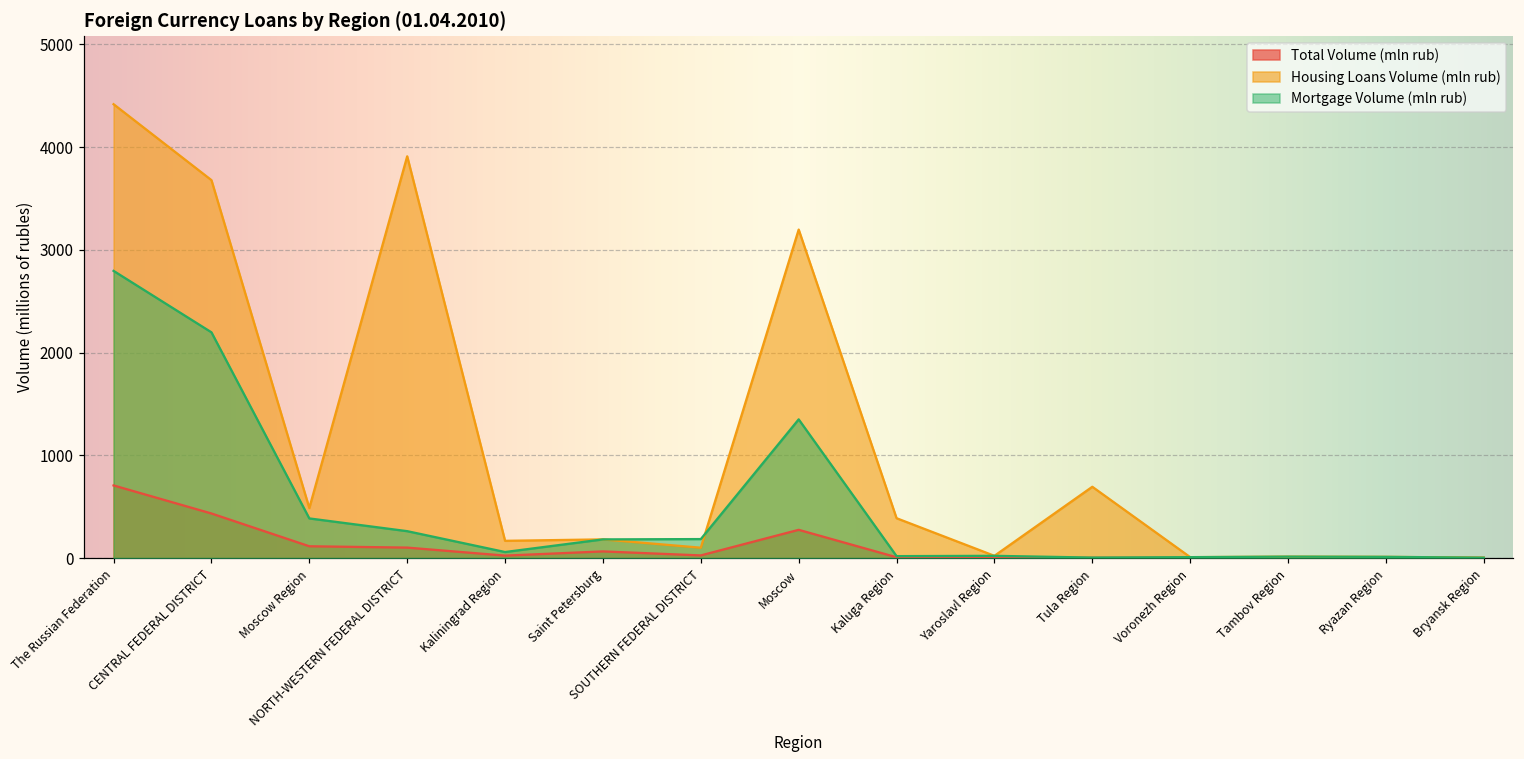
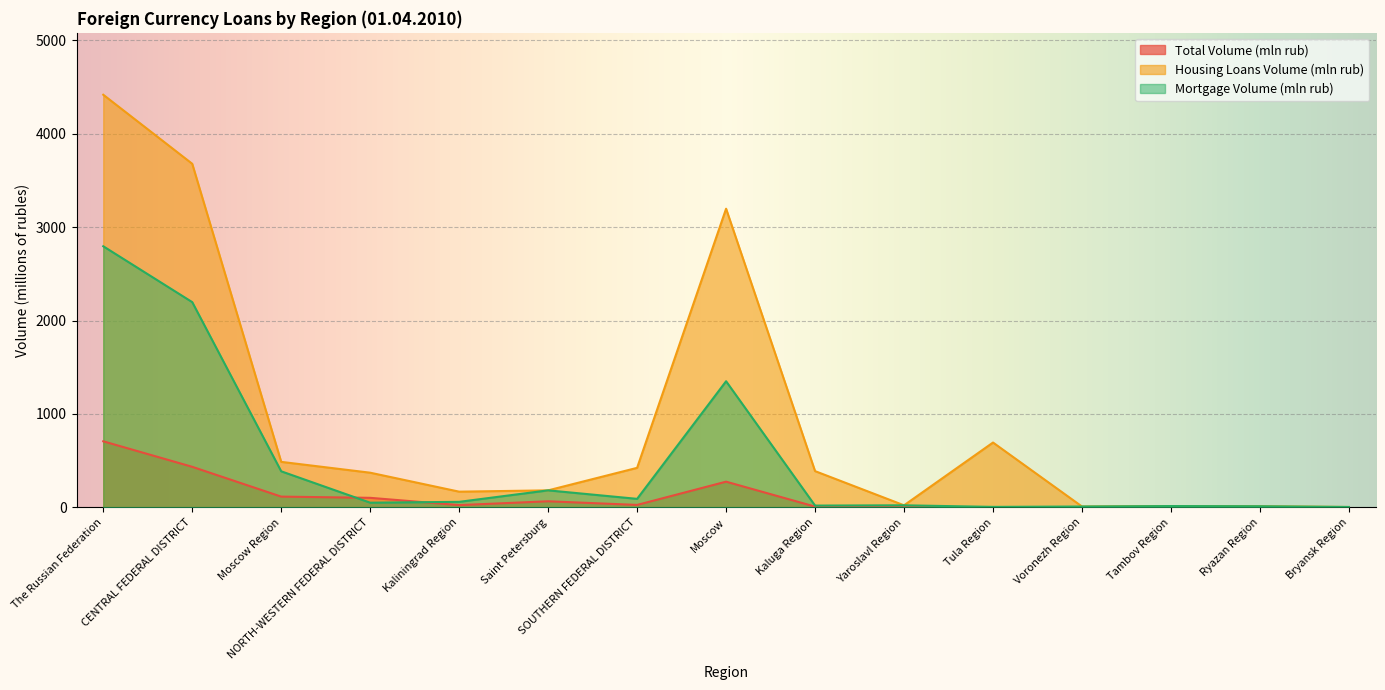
Housing Loans Volume (mln rub), NORTH-WESTERN FEDERAL DISTRICT: 3900 -> 400
Mortgage Volume (mln rub), NORTH-WESTERN FEDERAL DISTRICT: 300 -> 100
Housing Loans Volume (mln rub), SOUTHERN FEDERAL DISTRICT: 100 -> 400
Mortgage Volume (mln rub), SOUTHERN FEDERAL DISTRICT: 200 -> 100
